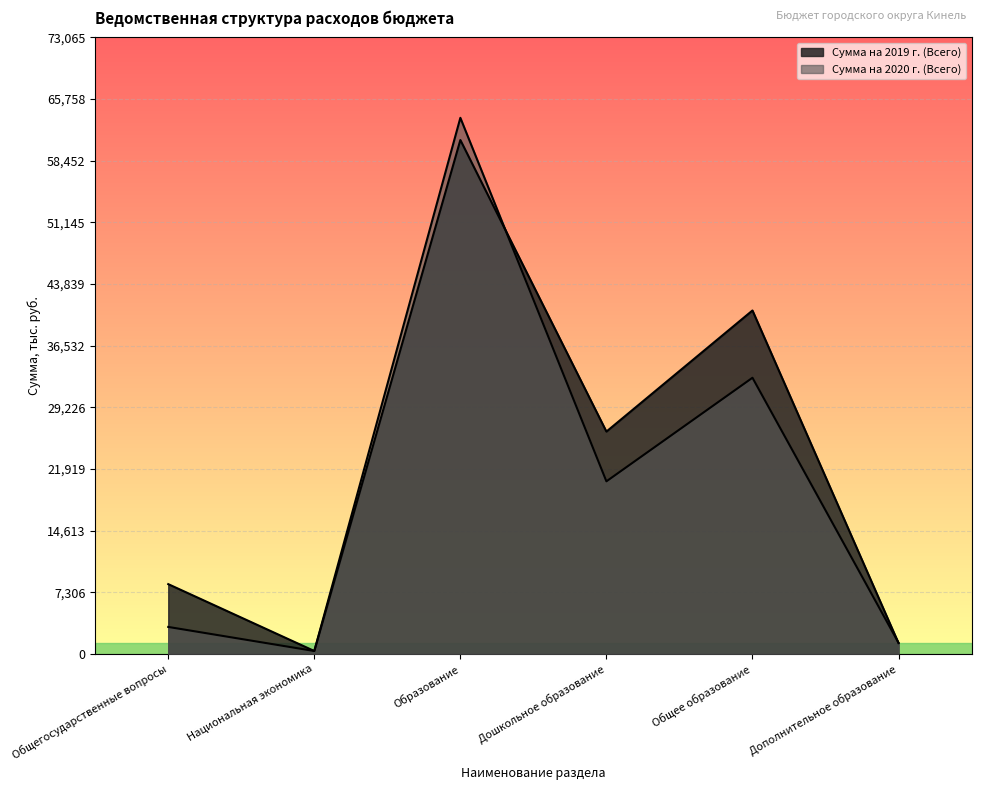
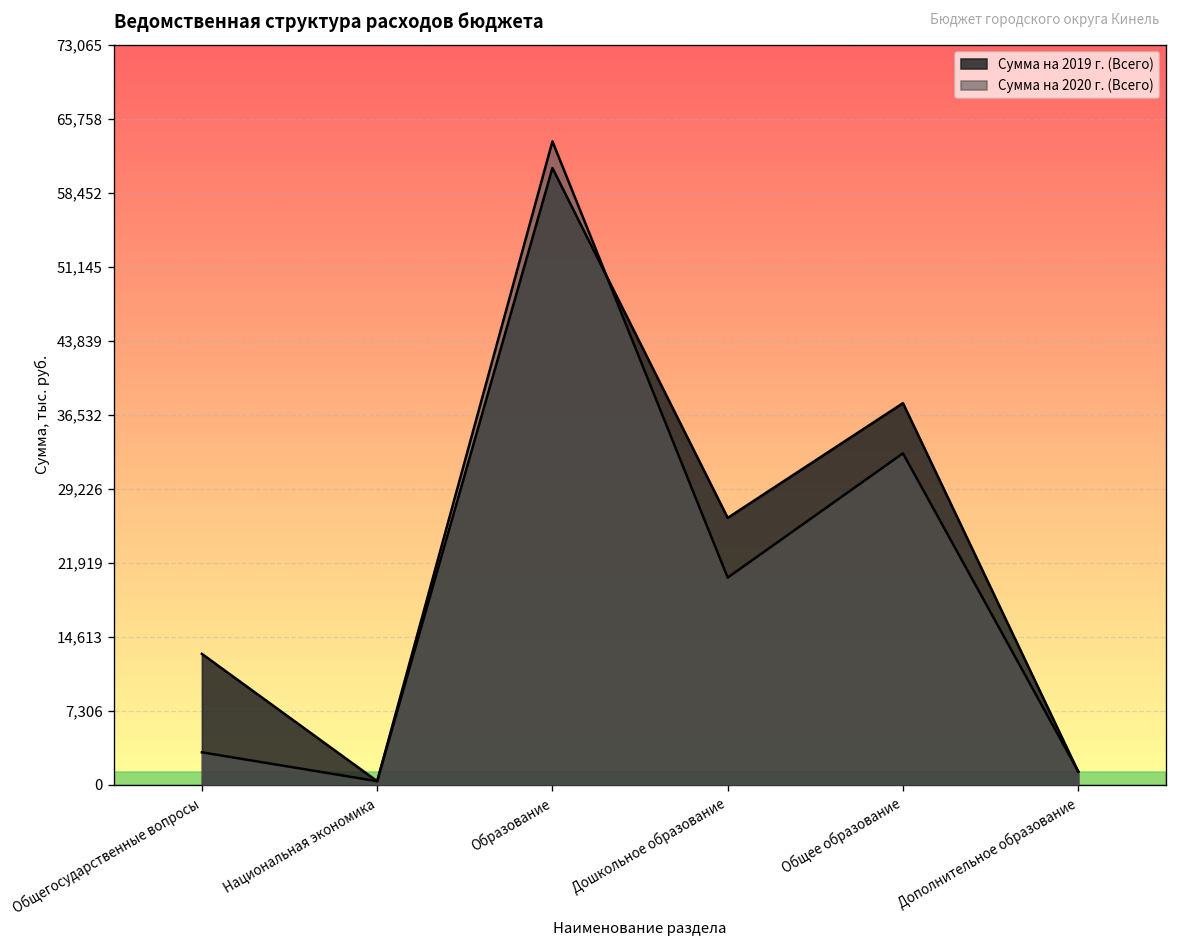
Сумма на 2019 г. (Всего), Общегосударственные вопросы: 8,000 -> 13,000
Сумма на 2019 г. (Всего), Общее образование: 41,000 -> 38,000
